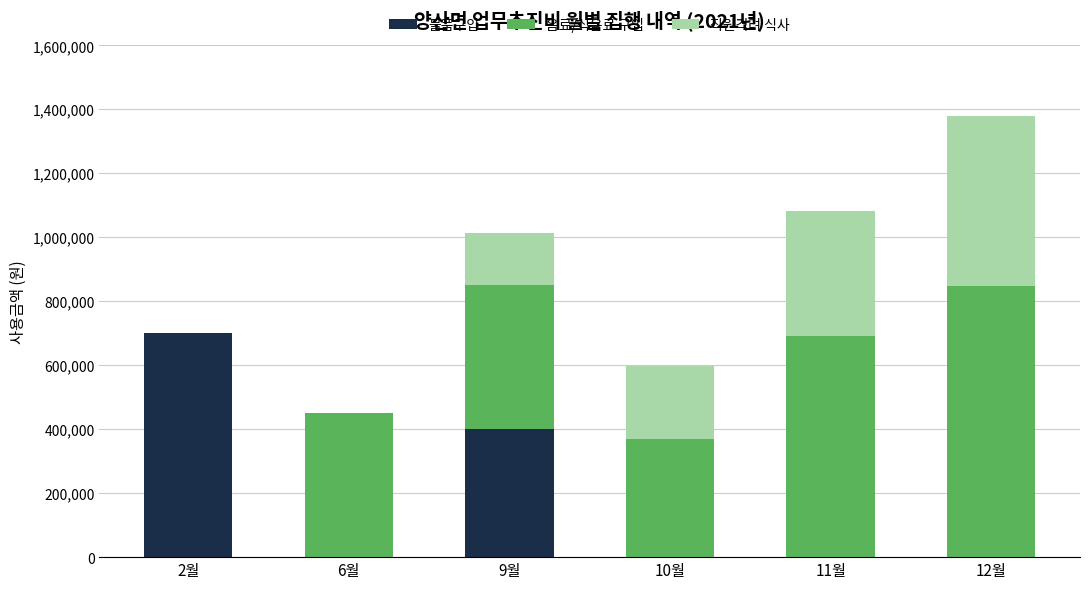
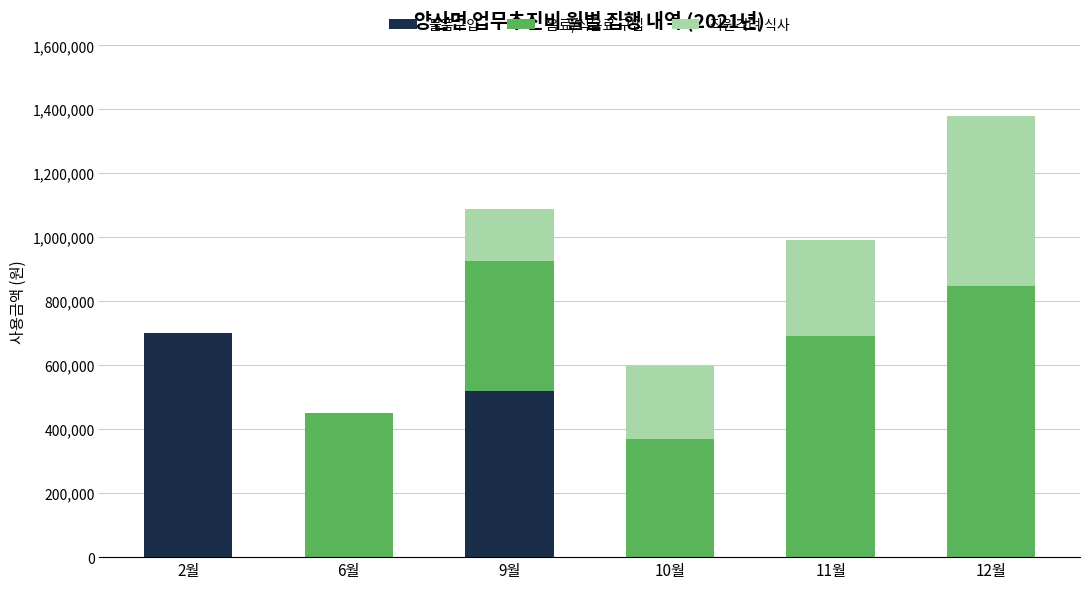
물품구입, 9월: 400,000 -> 520,000
음료/식음료 구입, 9월: 450,000 -> 410,000
직원격려 식사, 11월: 390,000 -> 300,000
